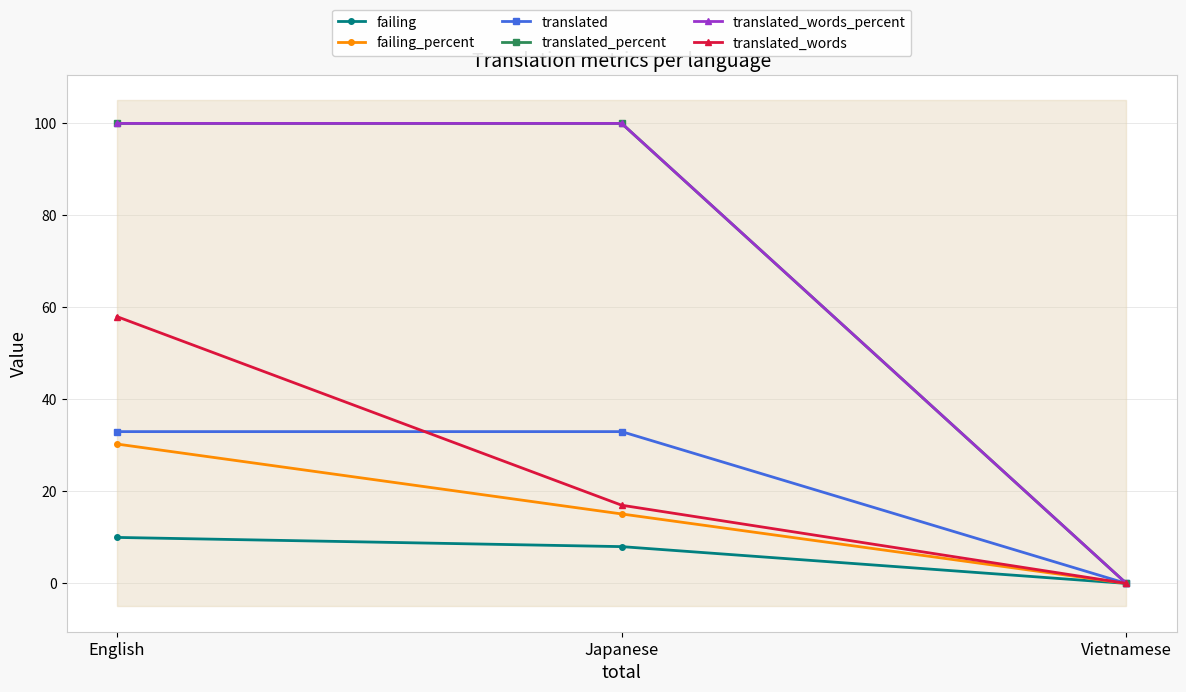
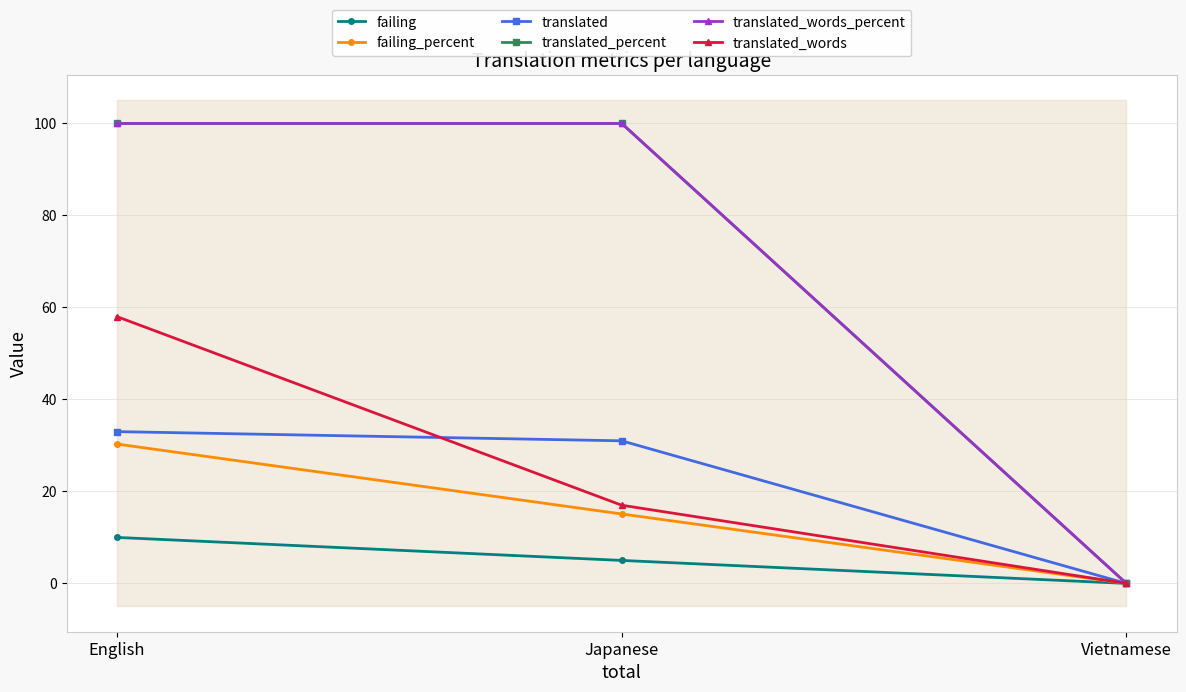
failing, Japanese: 8 -> 5
translated, Japanese: 33 -> 31
